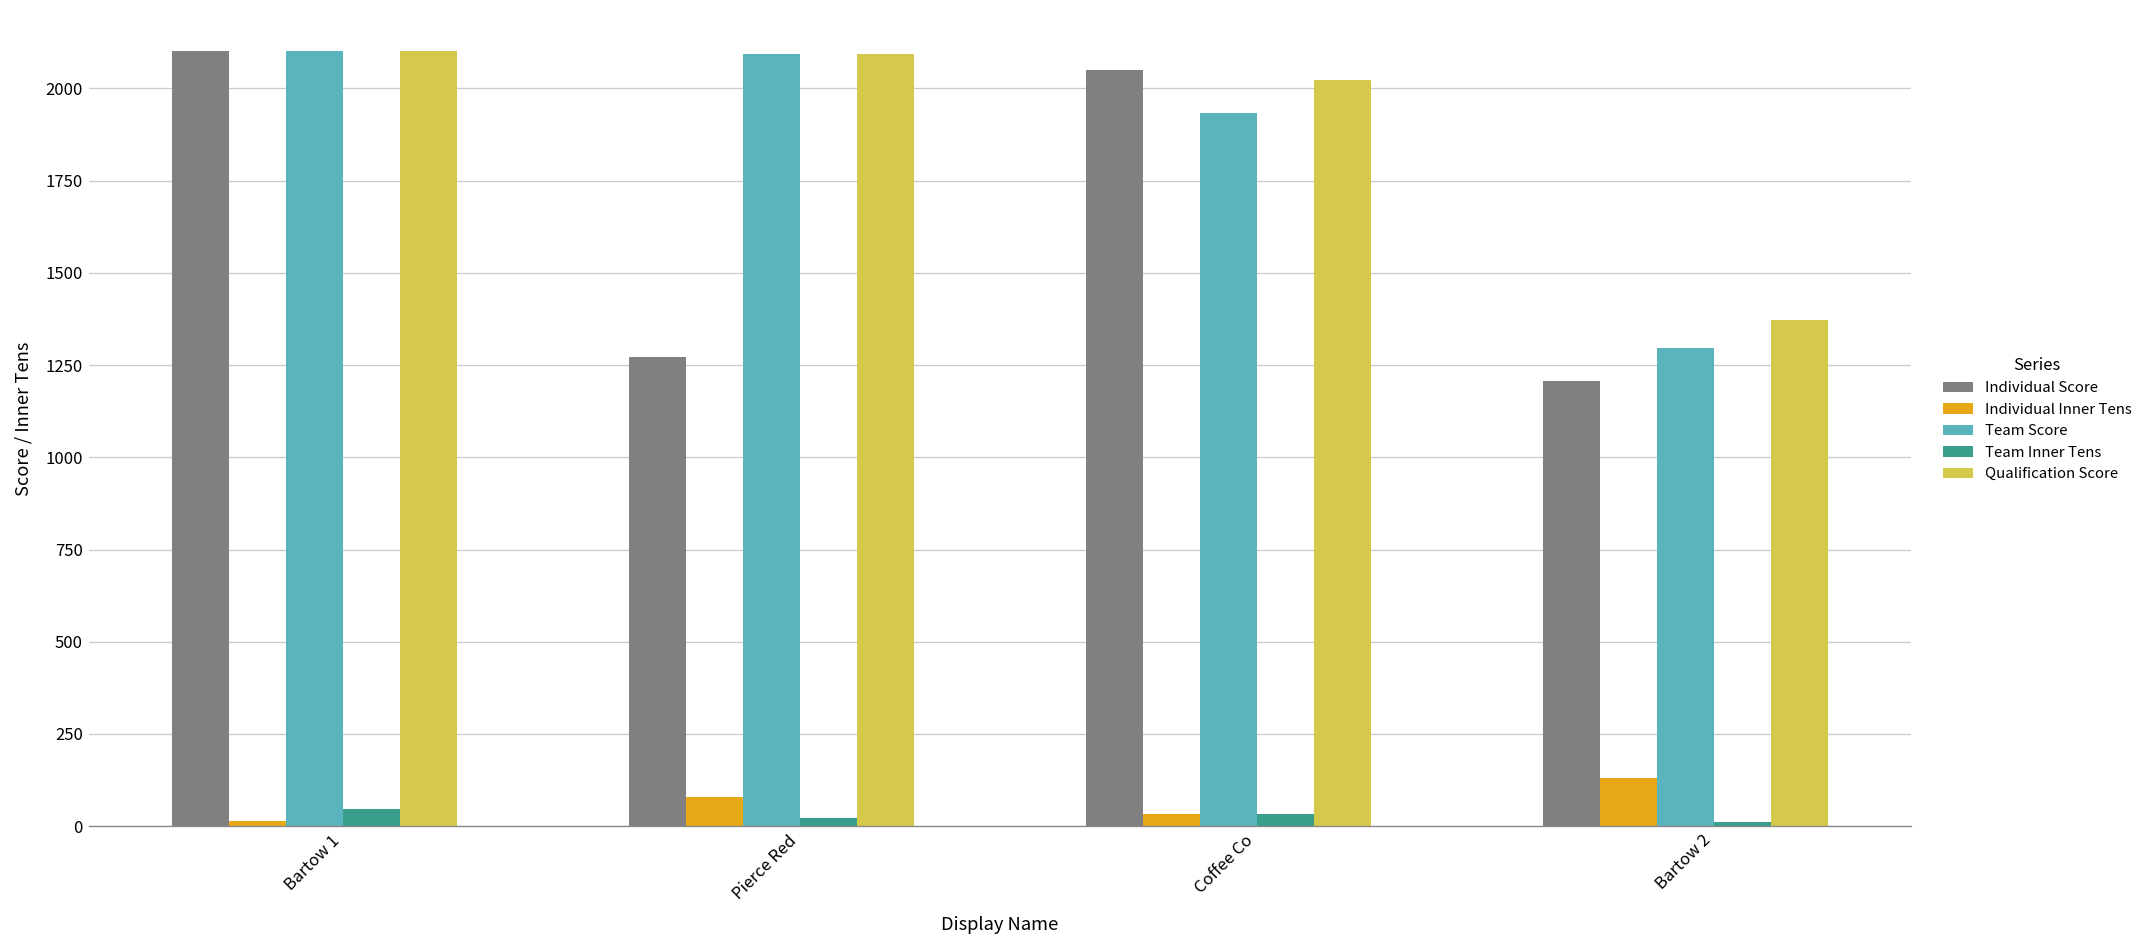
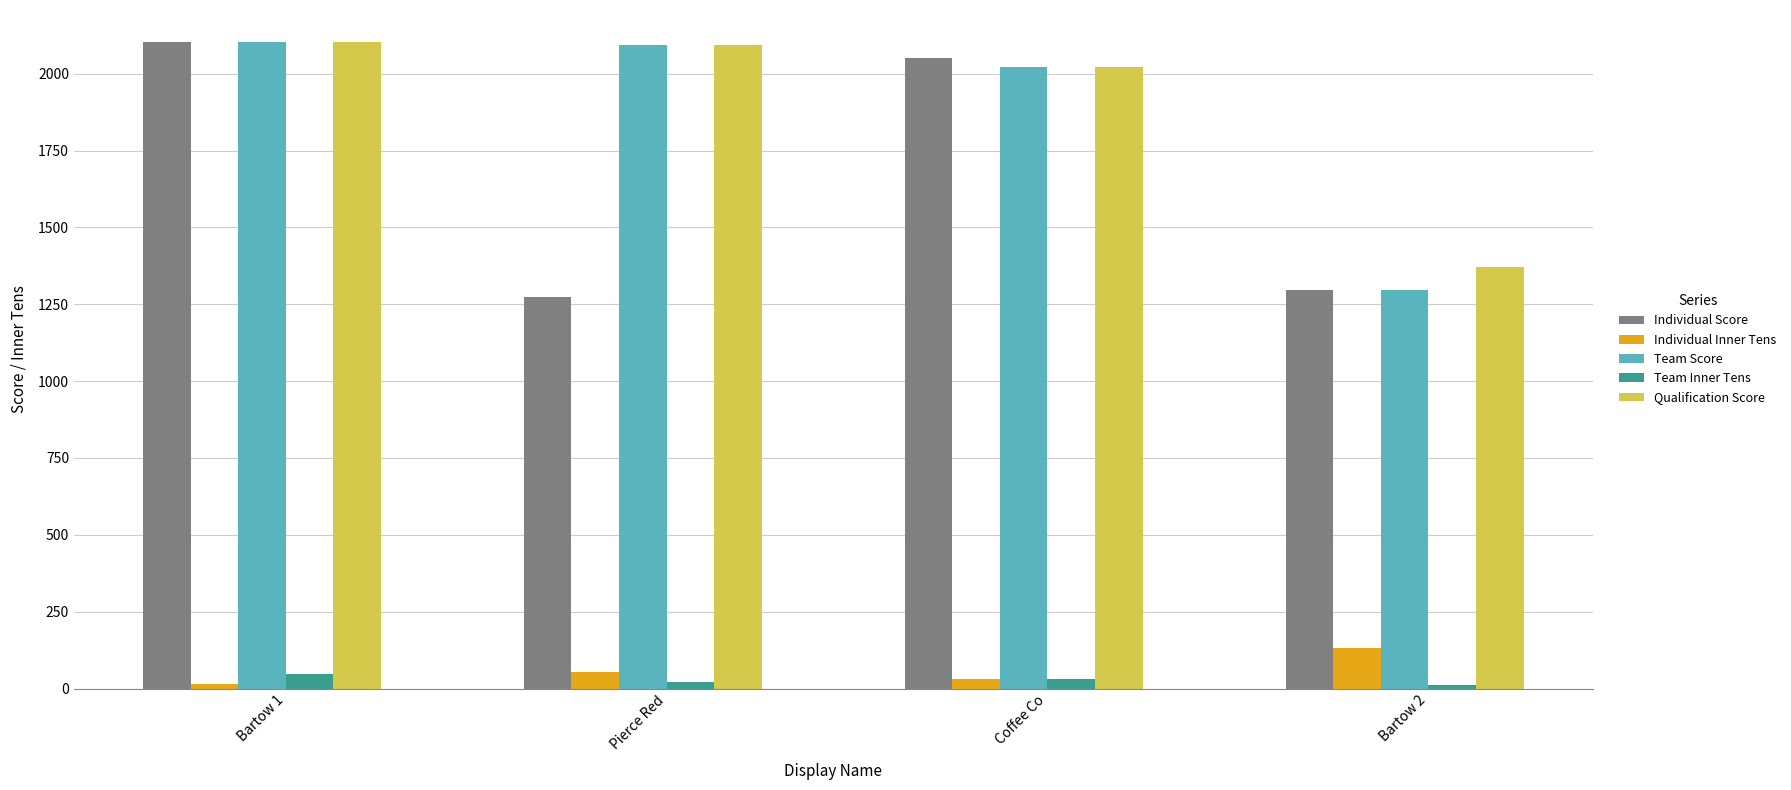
Individual Inner Tens, Pierce Red: 80 -> 50
Team Score, Coffee Co: 1930 -> 2020
Individual Score, Bartow 2: 1210 -> 1300
